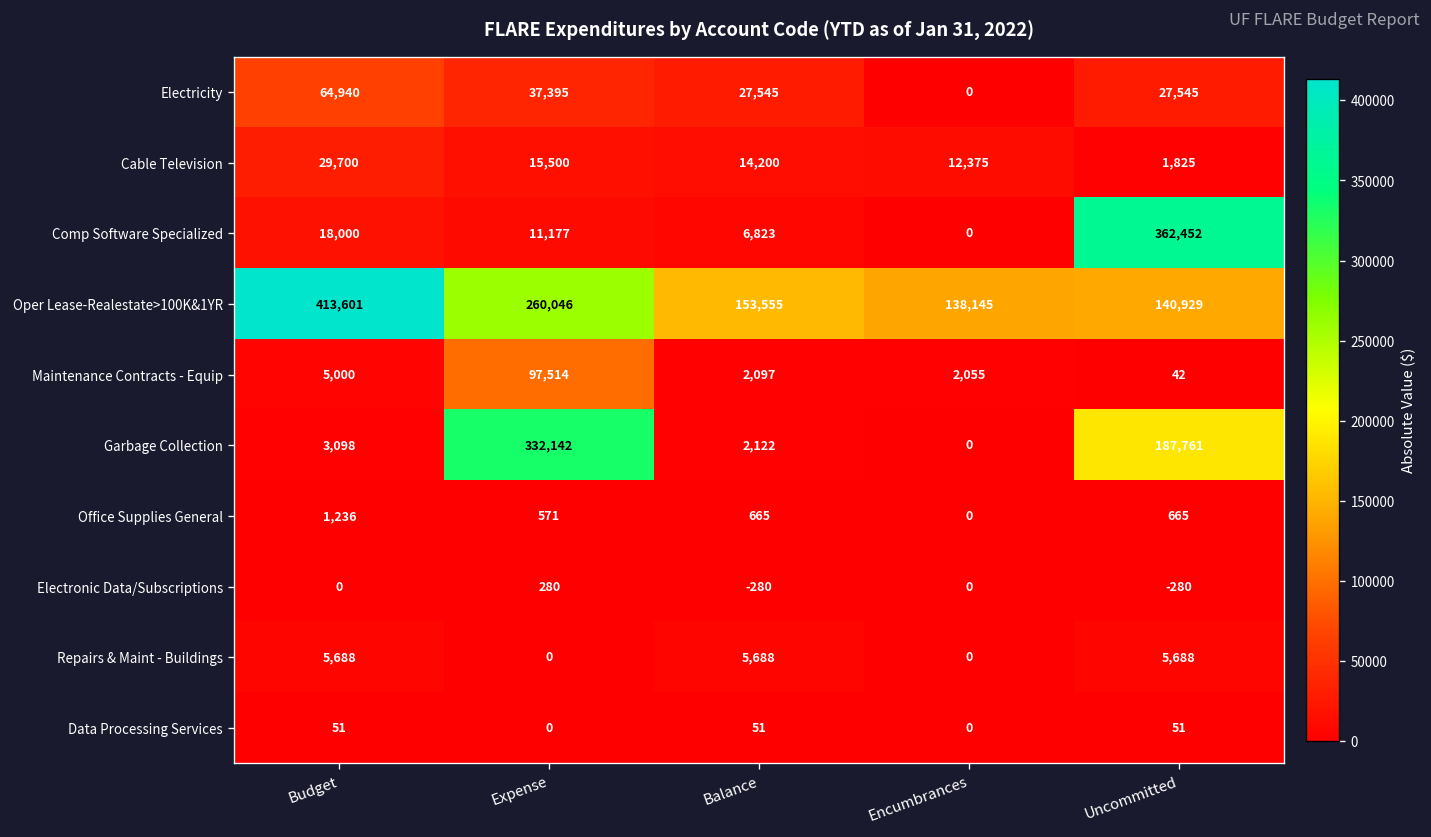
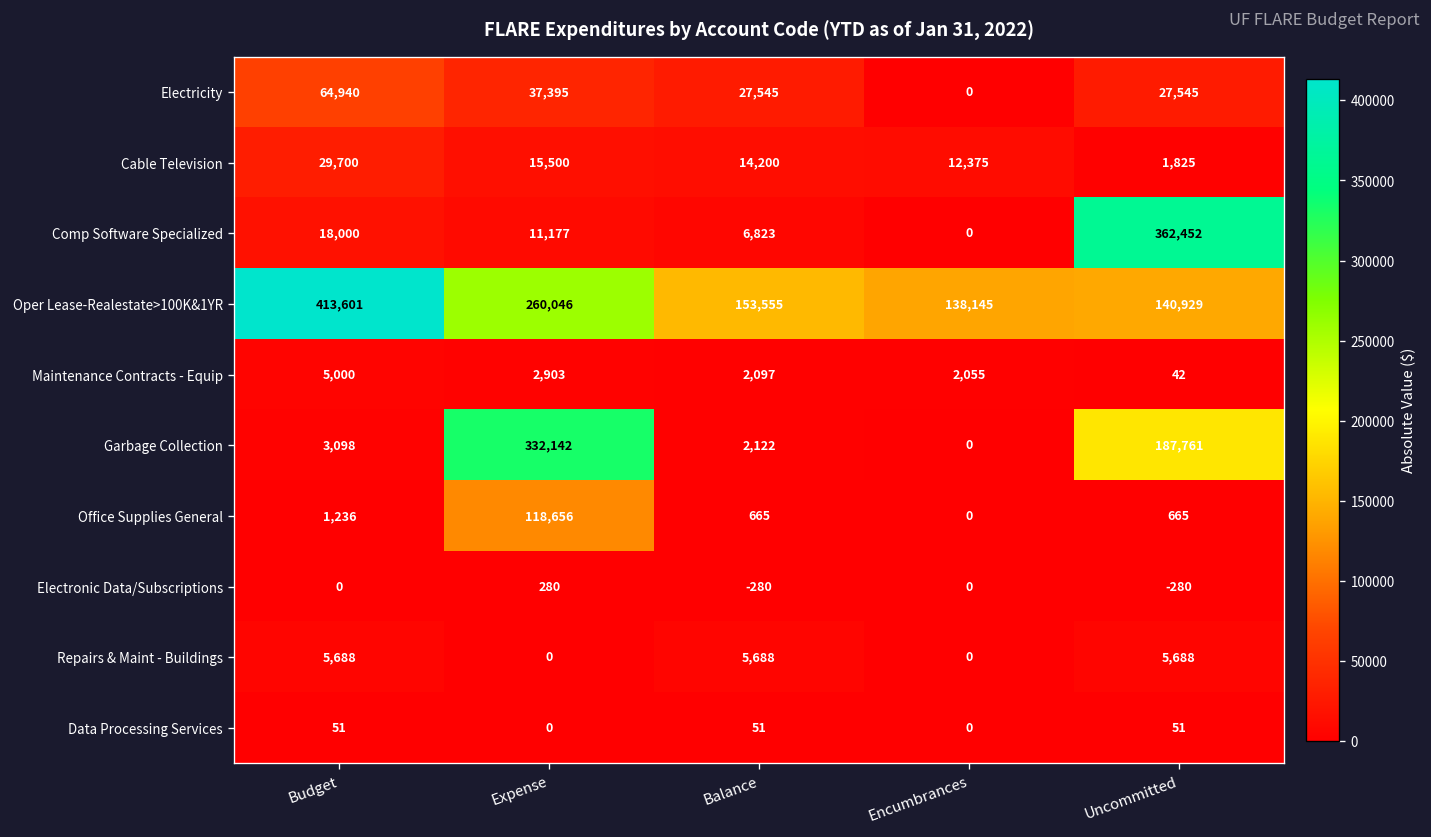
Maintenance Contracts - Equip, Expense: 97,514 -> 2,903
Office Supplies General, Expense: 571 -> 118,656
